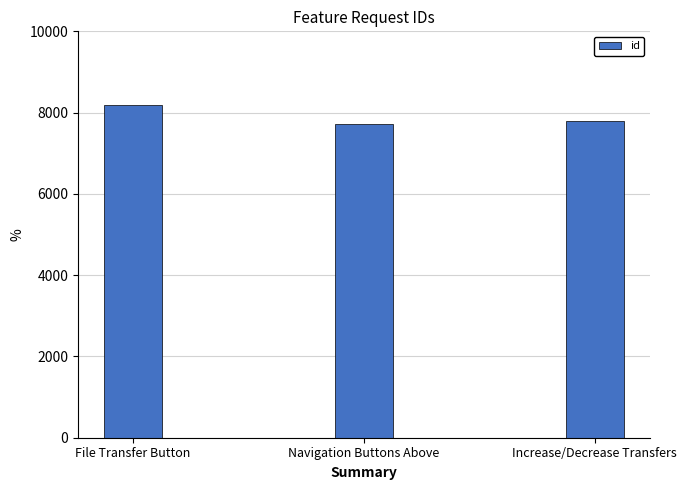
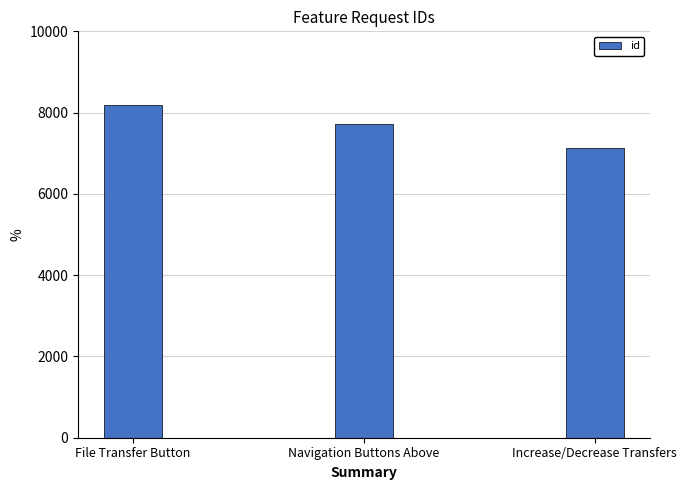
Increase/Decrease Transfers: 7800 -> 7100
